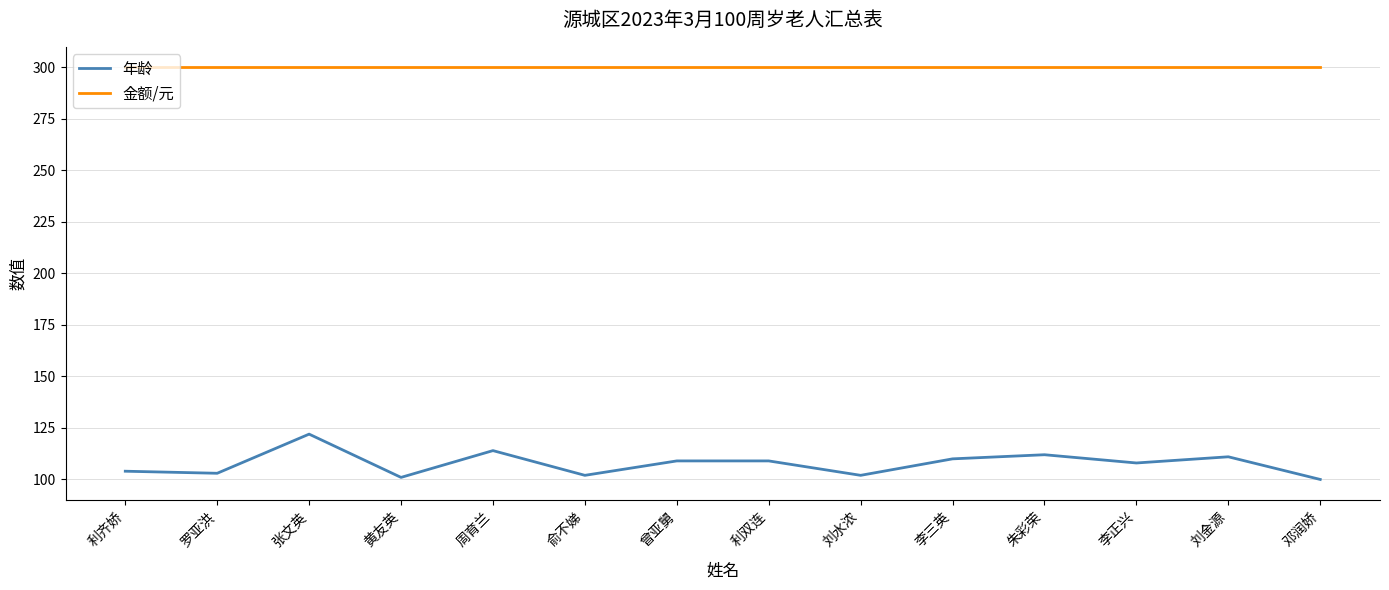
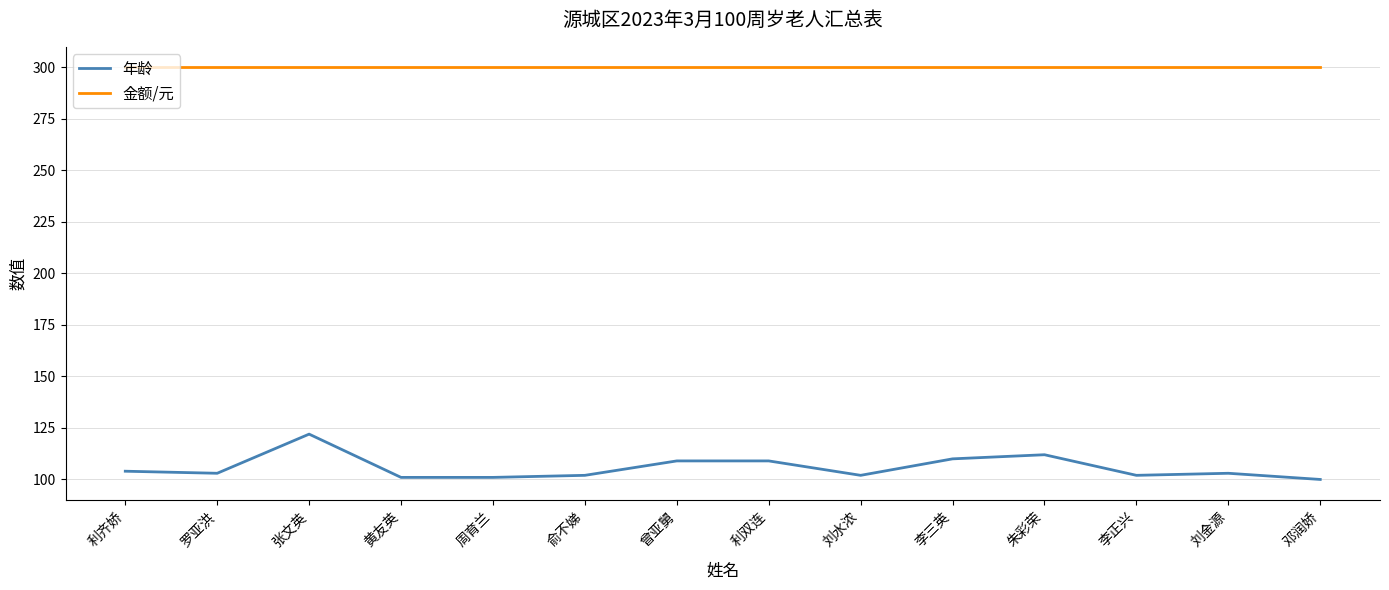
年龄, 周育兰: 114 -> 101
年龄, 李正兴: 108 -> 102
年龄, 刘金源: 111 -> 103
